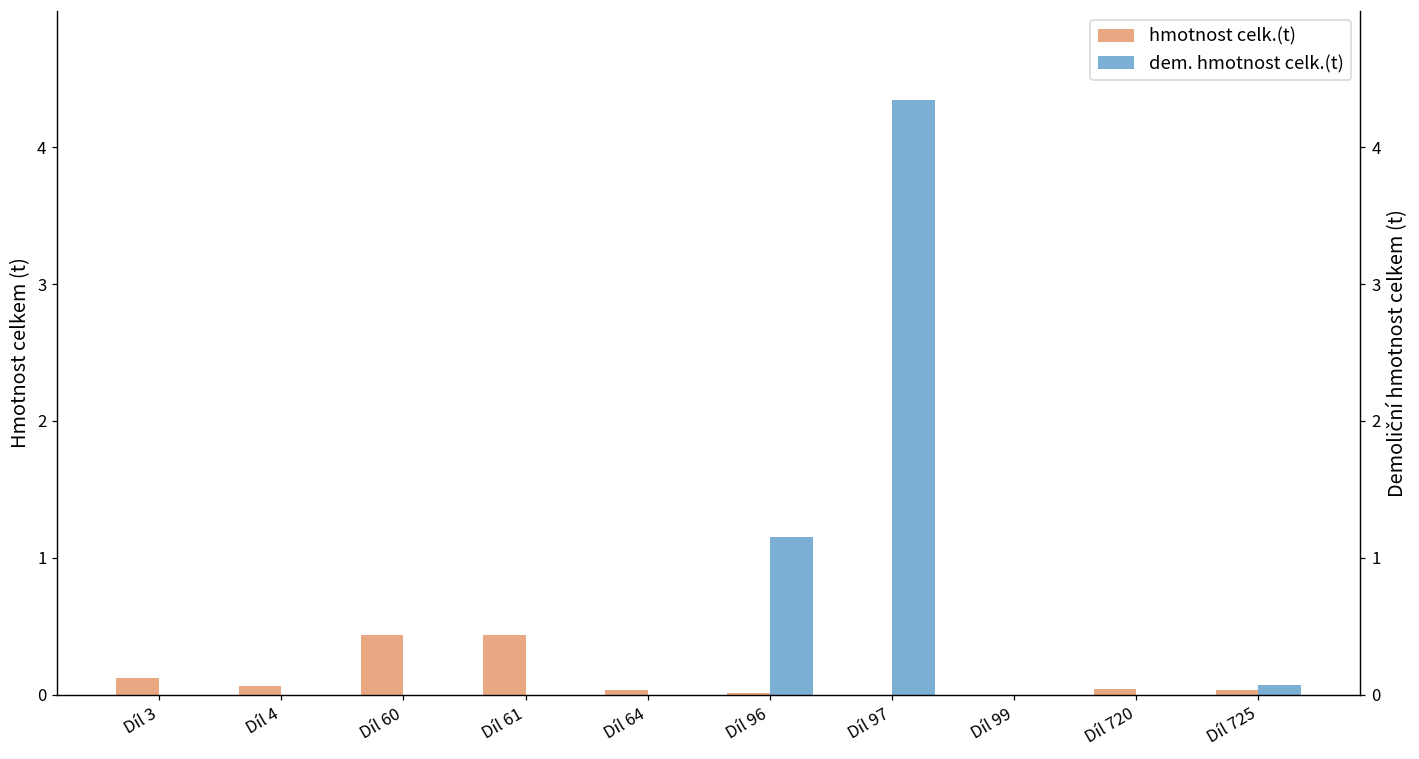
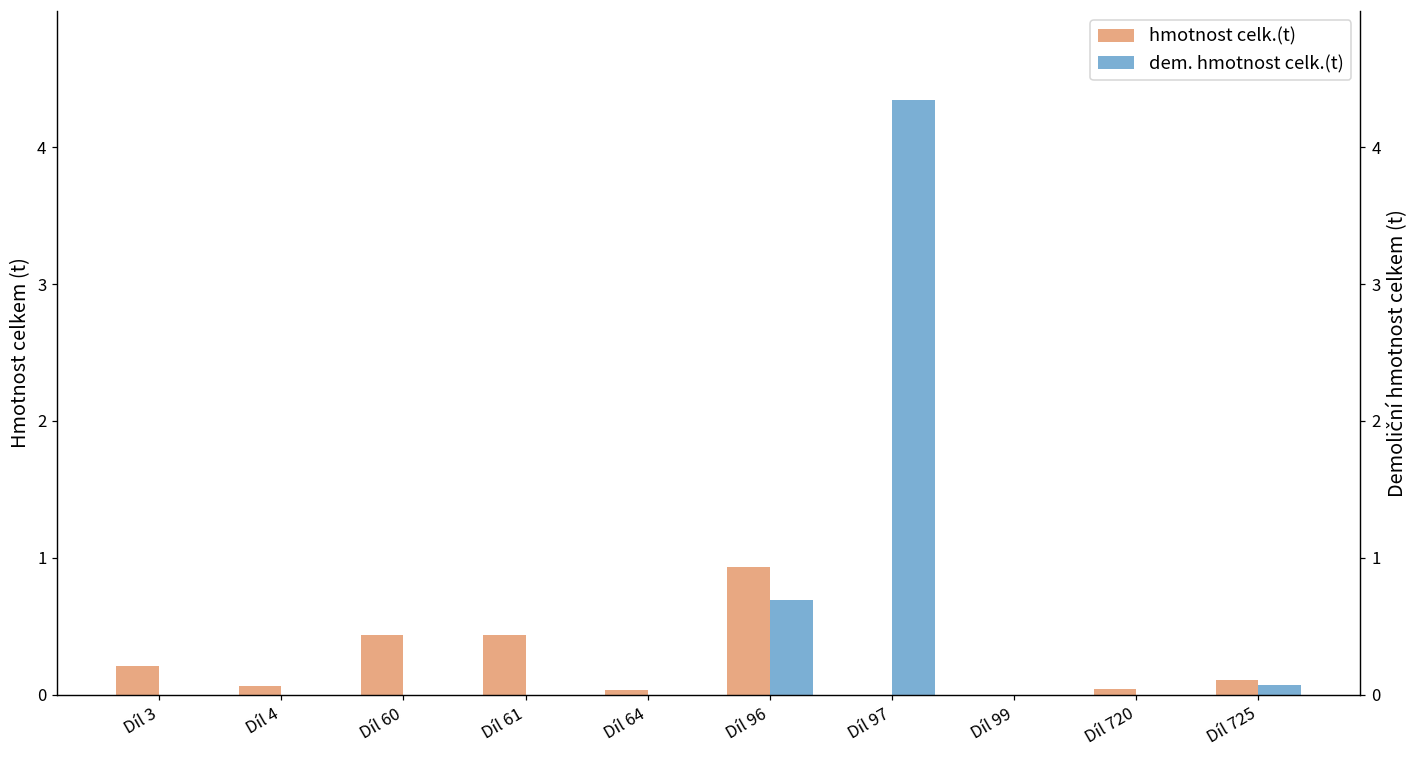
hmotnost celk.(t), Díl 3: 0.12 -> 0.21
hmotnost celk.(t), Díl 96: 0.01 -> 0.93
dem. hmotnost celk.(t), Díl 96: 1.15 -> 0.69
hmotnost celk.(t), Díl 725: 0.03 -> 0.11
